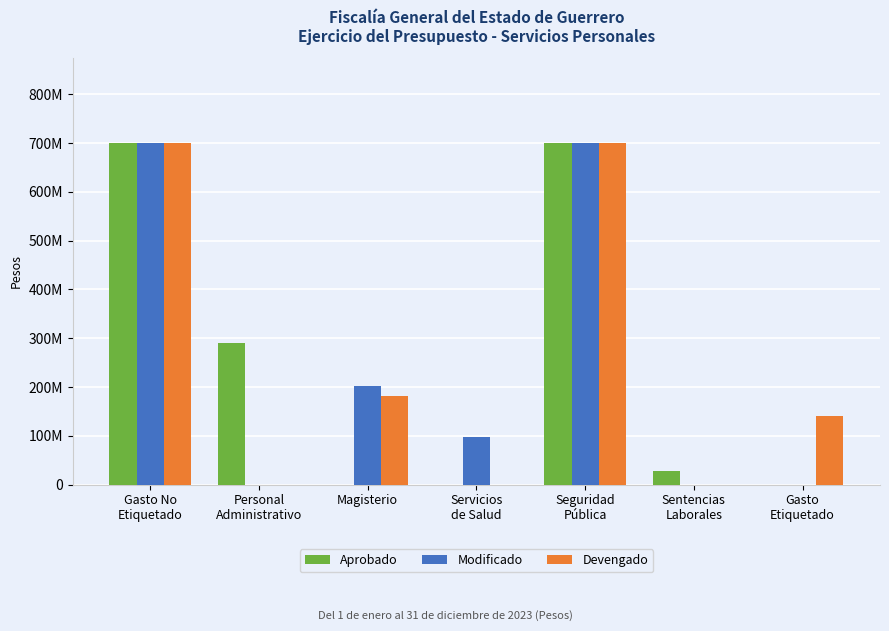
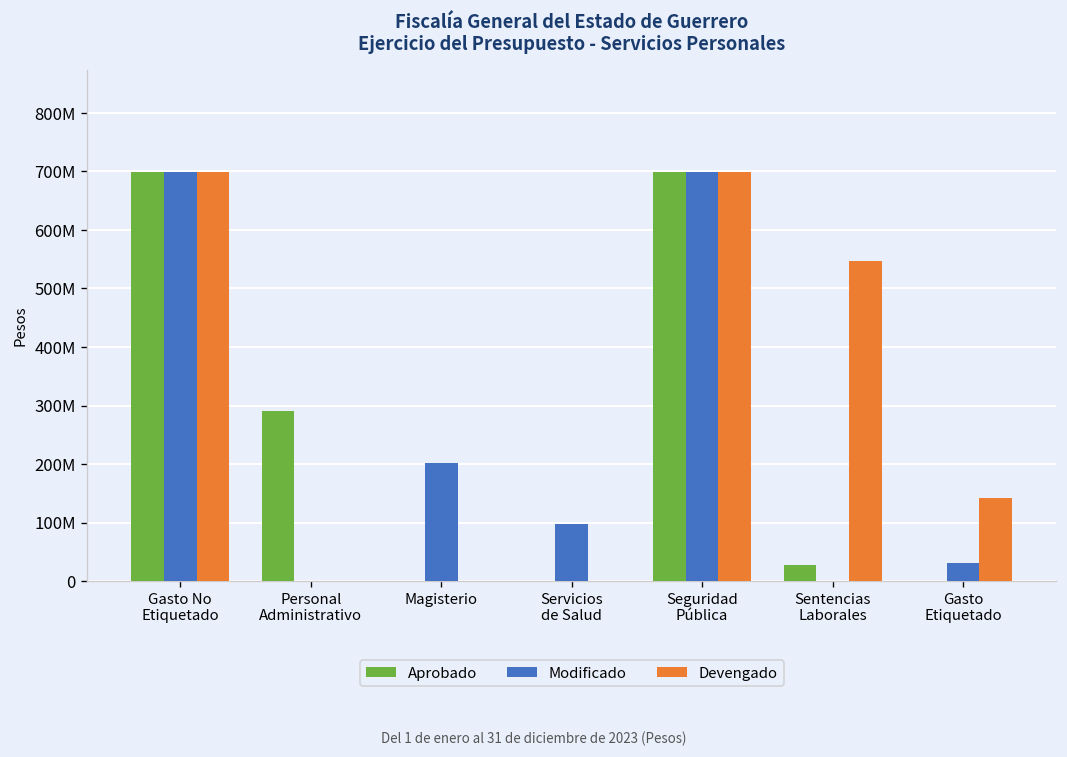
Devengado, Magisterio: 180000000 -> 0
Devengado, Sentencias Laborales: 0 -> 550000000
Modificado, Gasto Etiquetado: 0 -> 30000000
